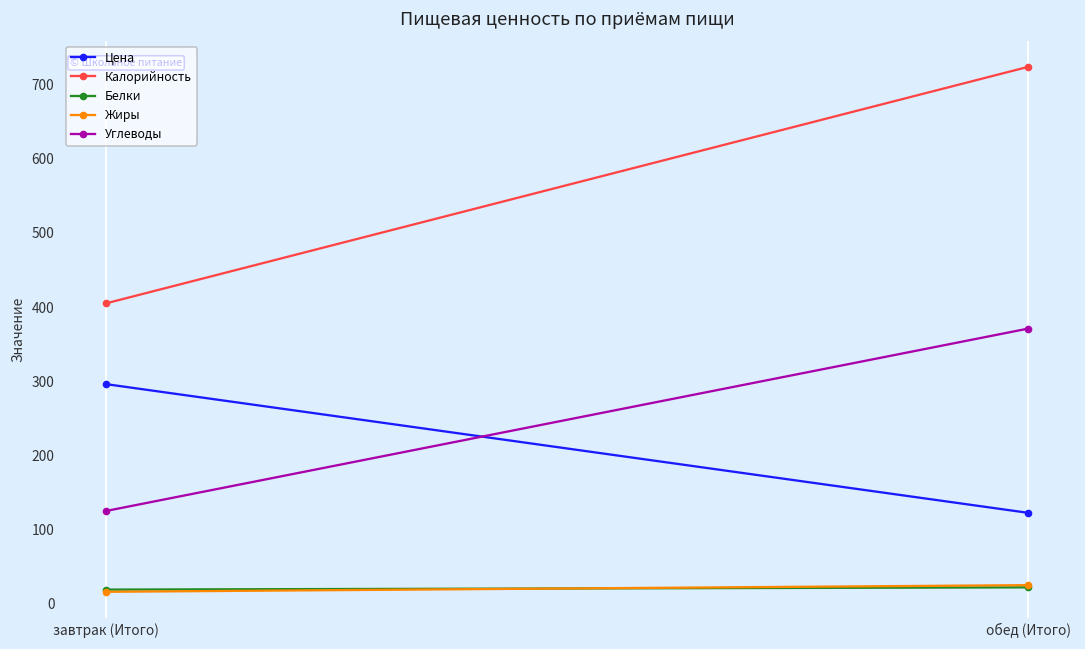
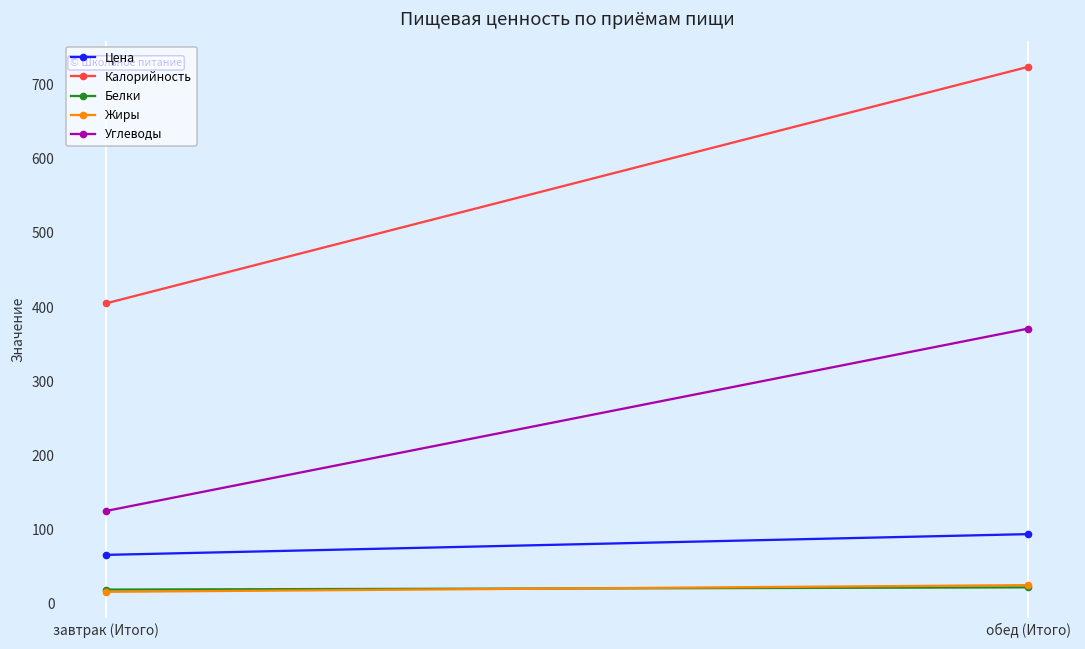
Цена, завтрак (Итого): 300 -> 70
Цена, обед (Итого): 120 -> 90
